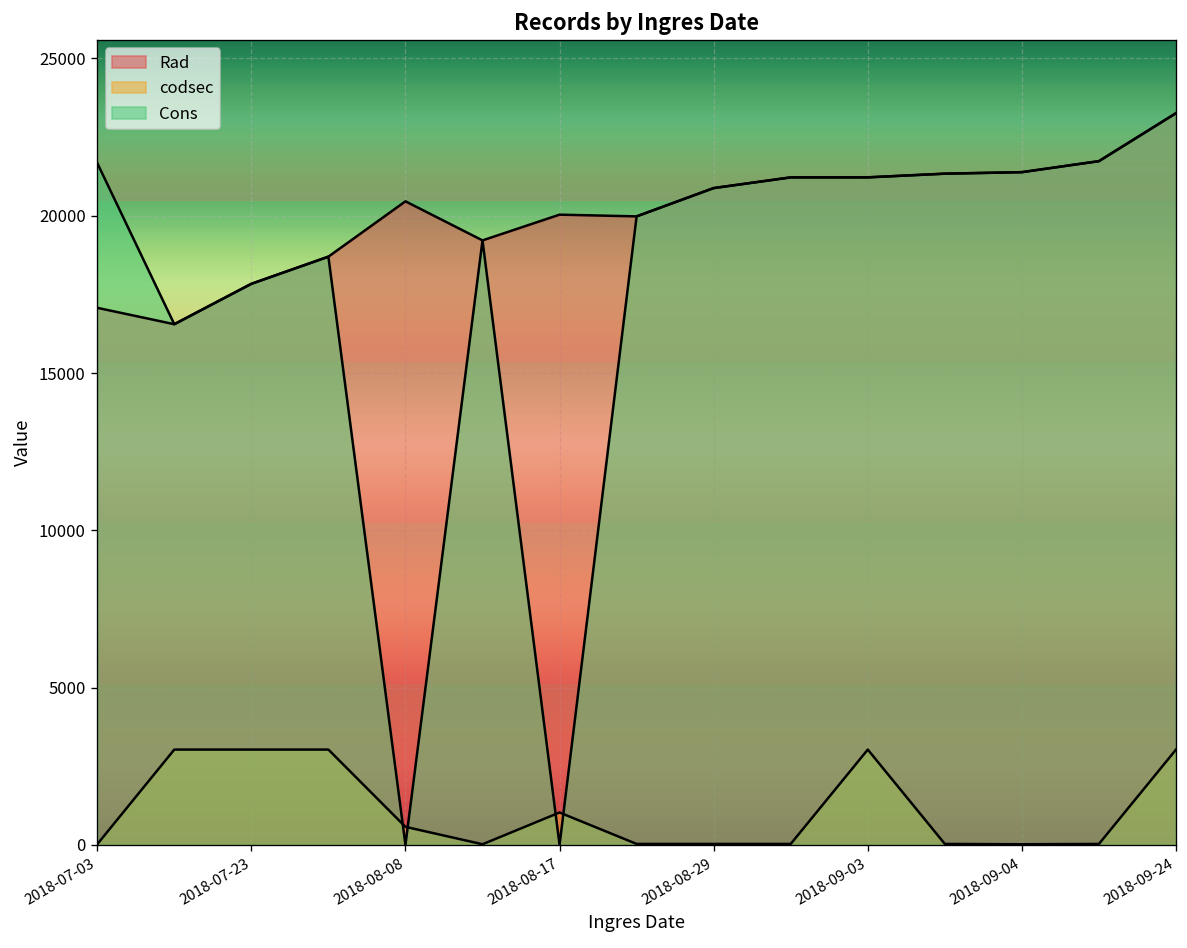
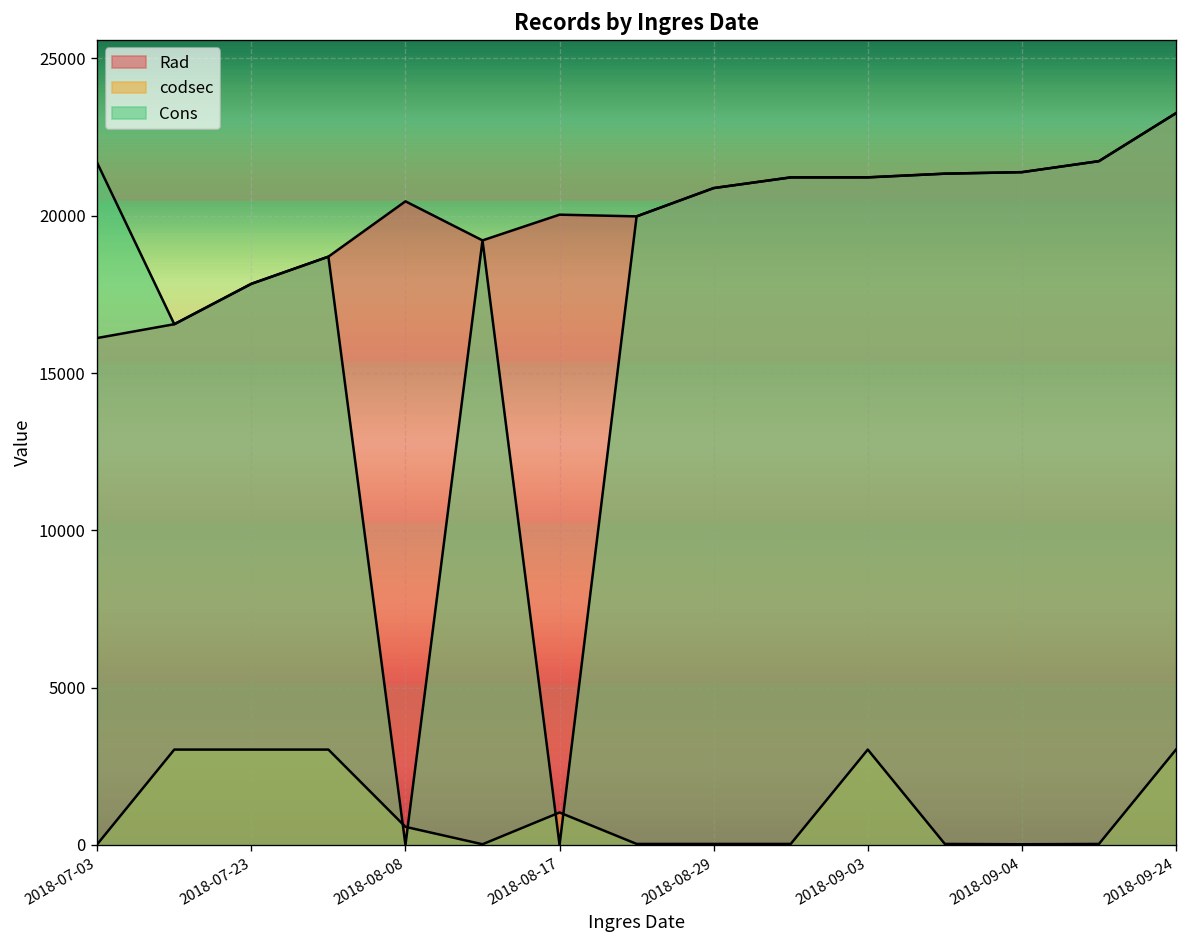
Rad, 2018-07-03: 17100 -> 16100
